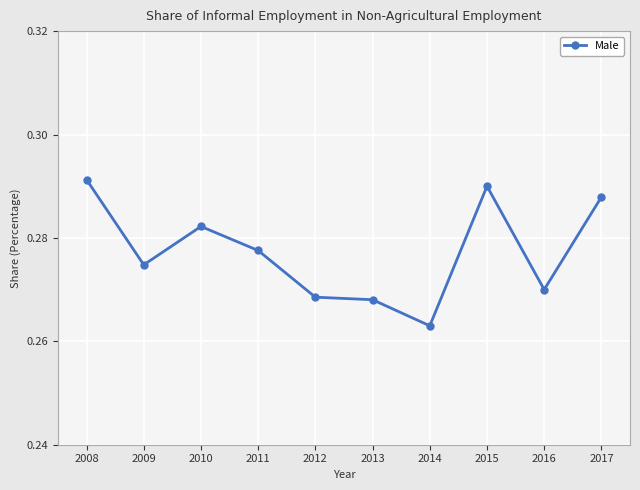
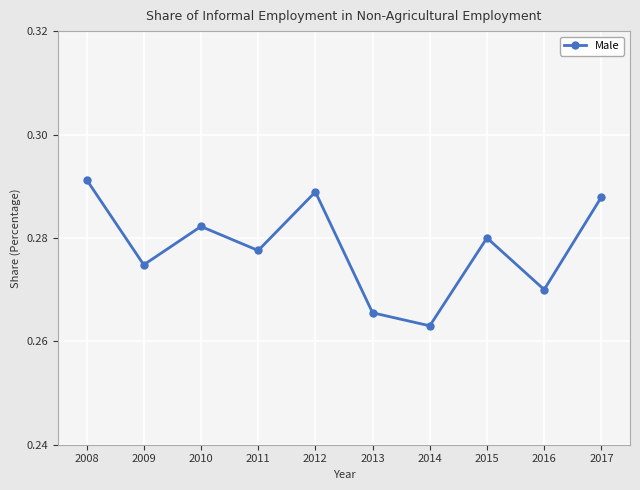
2012: 0.269 -> 0.289
2013: 0.268 -> 0.266
2015: 0.29 -> 0.28
